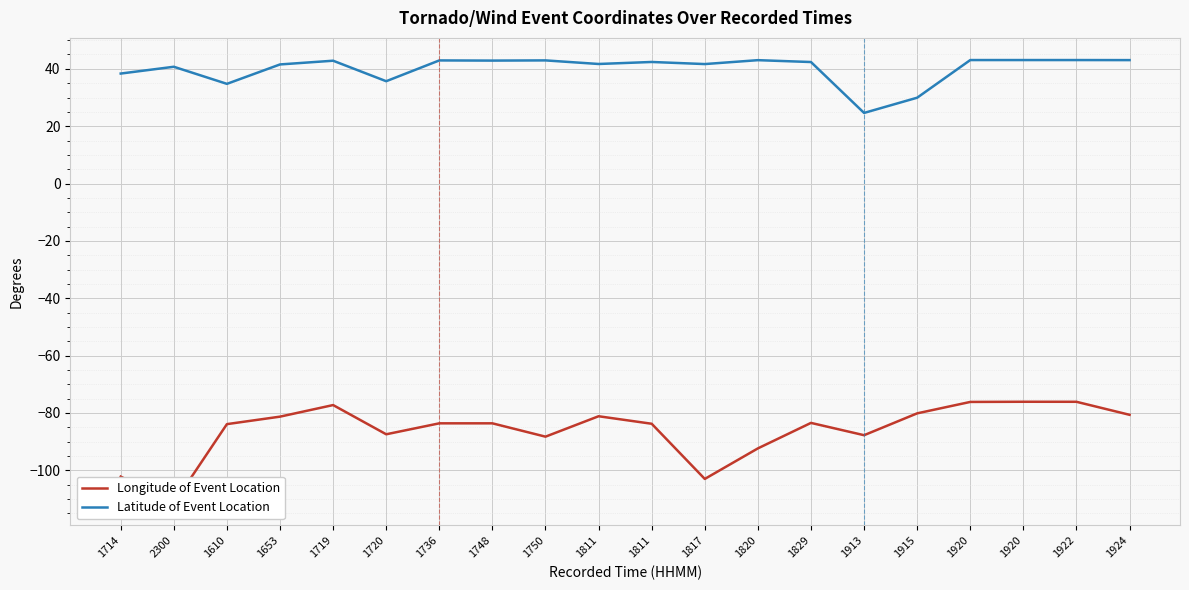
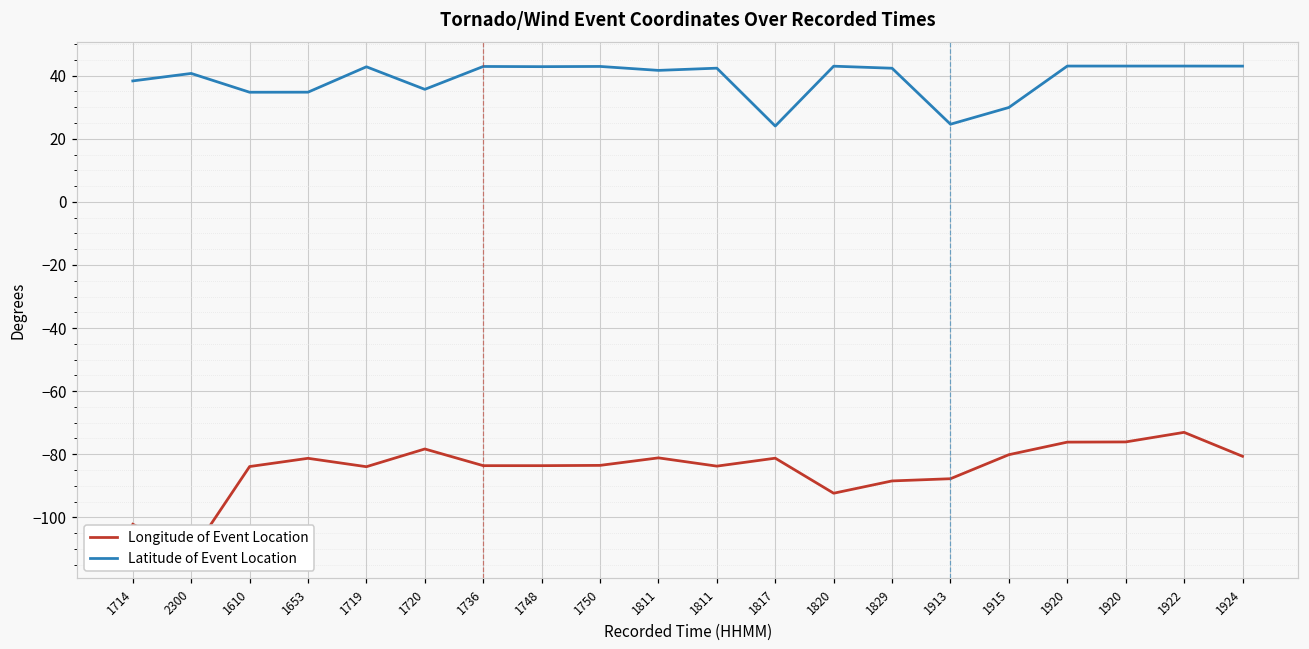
Latitude of Event Location, 1653: 42 -> 35
Longitude of Event Location, 1719: -77 -> -84
Longitude of Event Location, 1720: -87 -> -78
Longitude of Event Location, 1750: -88 -> -84
Longitude of Event Location, 1817: -103 -> -81
Latitude of Event Location, 1817: 42 -> 24
Longitude of Event Location, 1829: -83 -> -88
Longitude of Event Location, 1922: -76 -> -73
